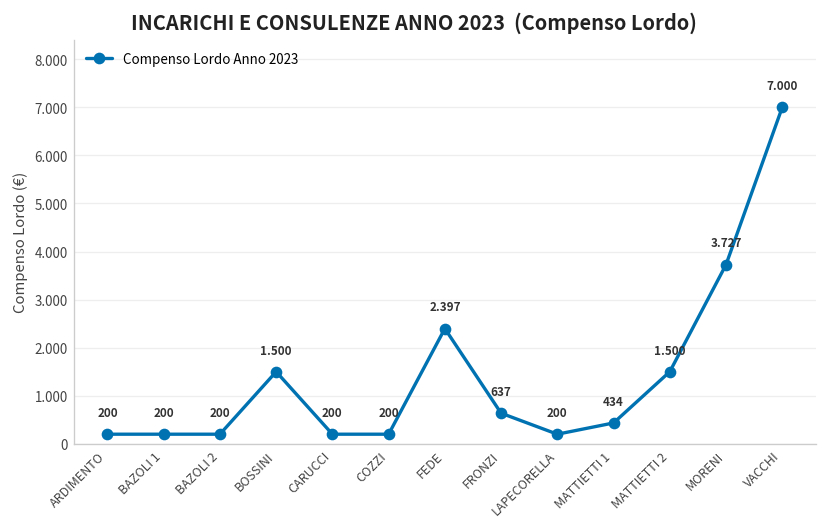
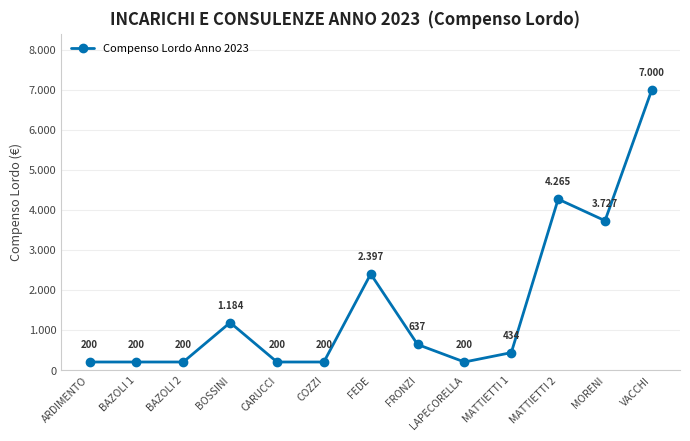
BOSSINI: 1.500 -> 1.184
MATTIETTI 2: 1.500 -> 4.265
